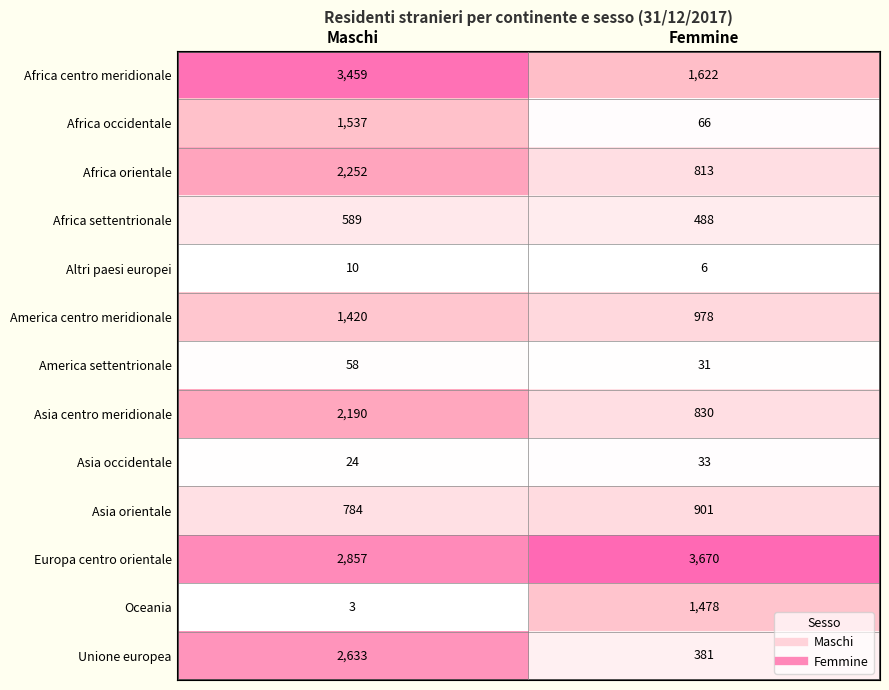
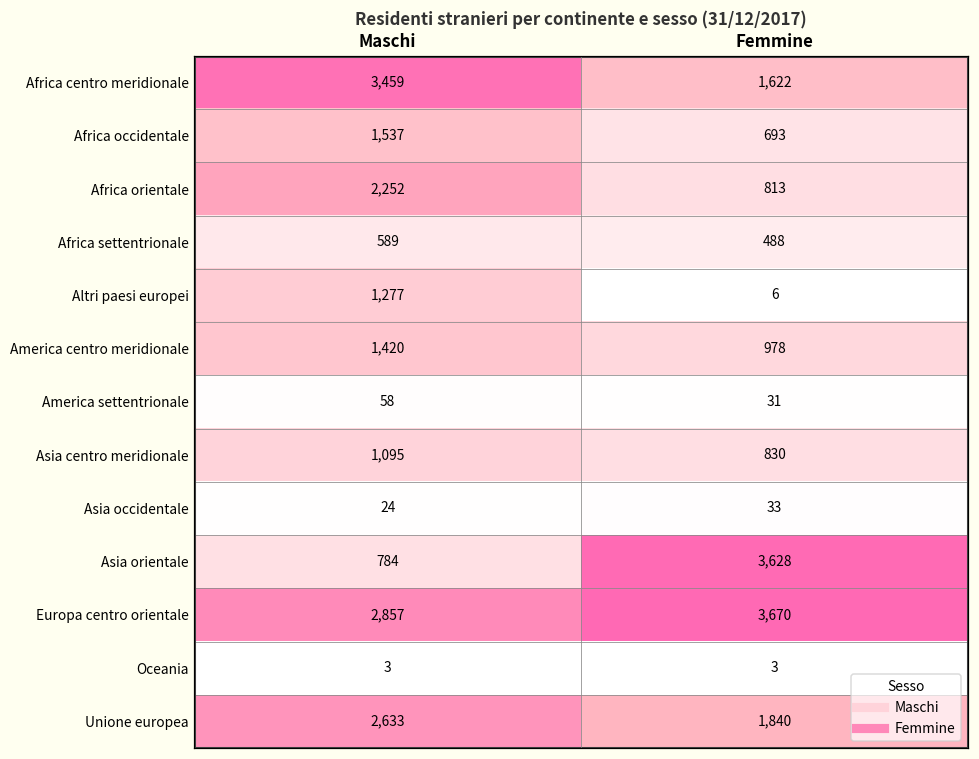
Africa occidentale, Femmine: 66 -> 693
Altri paesi europei, Maschi: 10 -> 1,277
Asia centro meridionale, Maschi: 2,190 -> 1,095
Asia orientale, Femmine: 901 -> 3,628
Oceania, Femmine: 1,478 -> 3
Unione europea, Femmine: 381 -> 1,840
